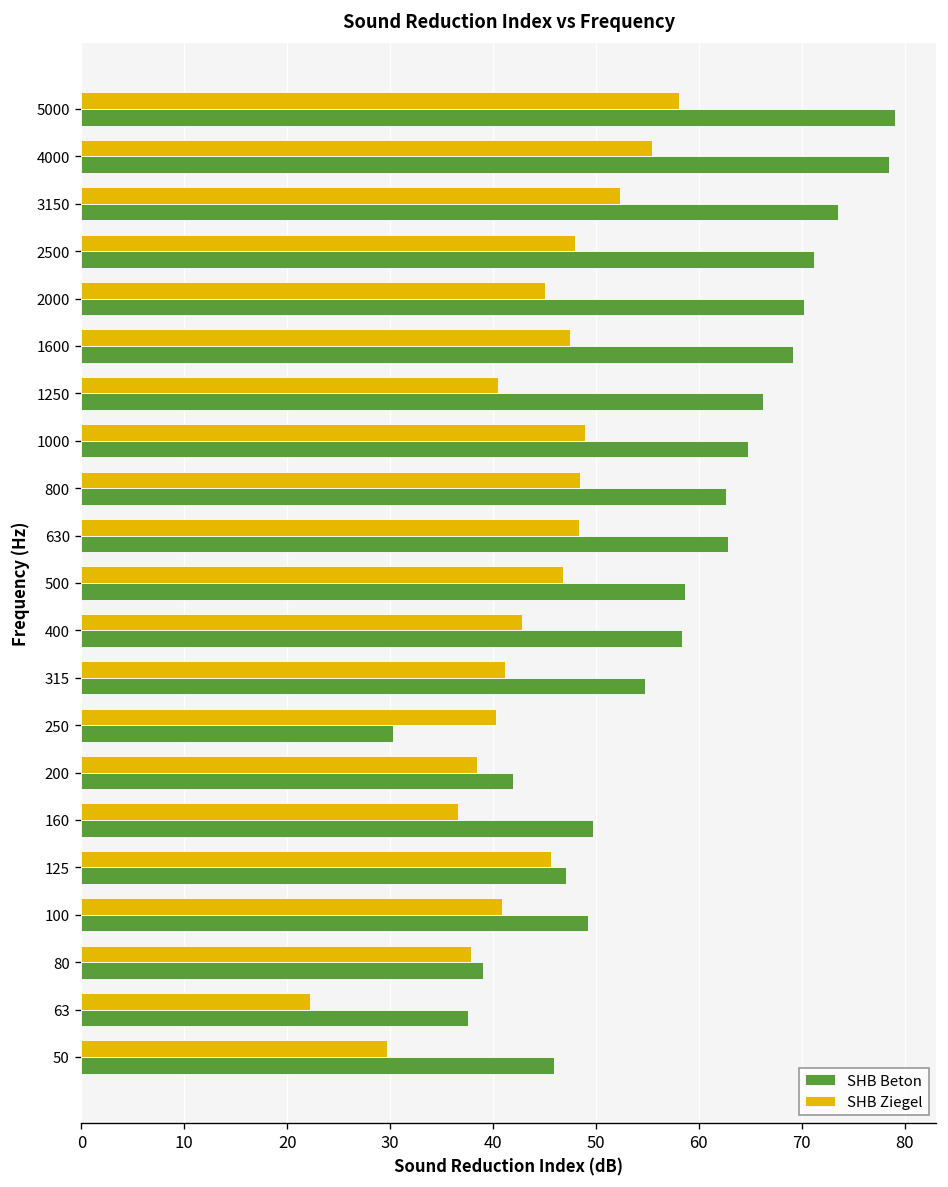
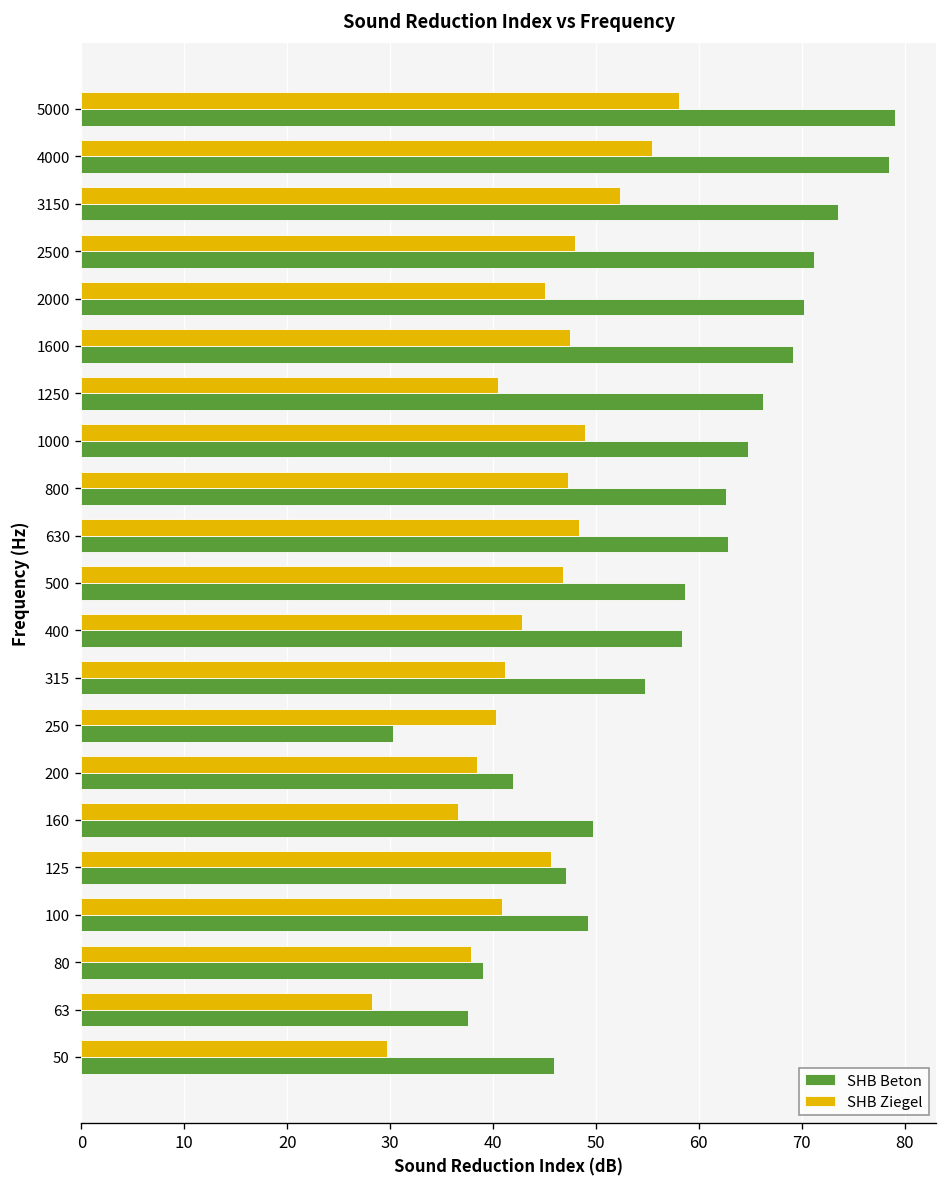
SHB Ziegel, 800: 49 -> 47
SHB Ziegel, 63: 22 -> 28
